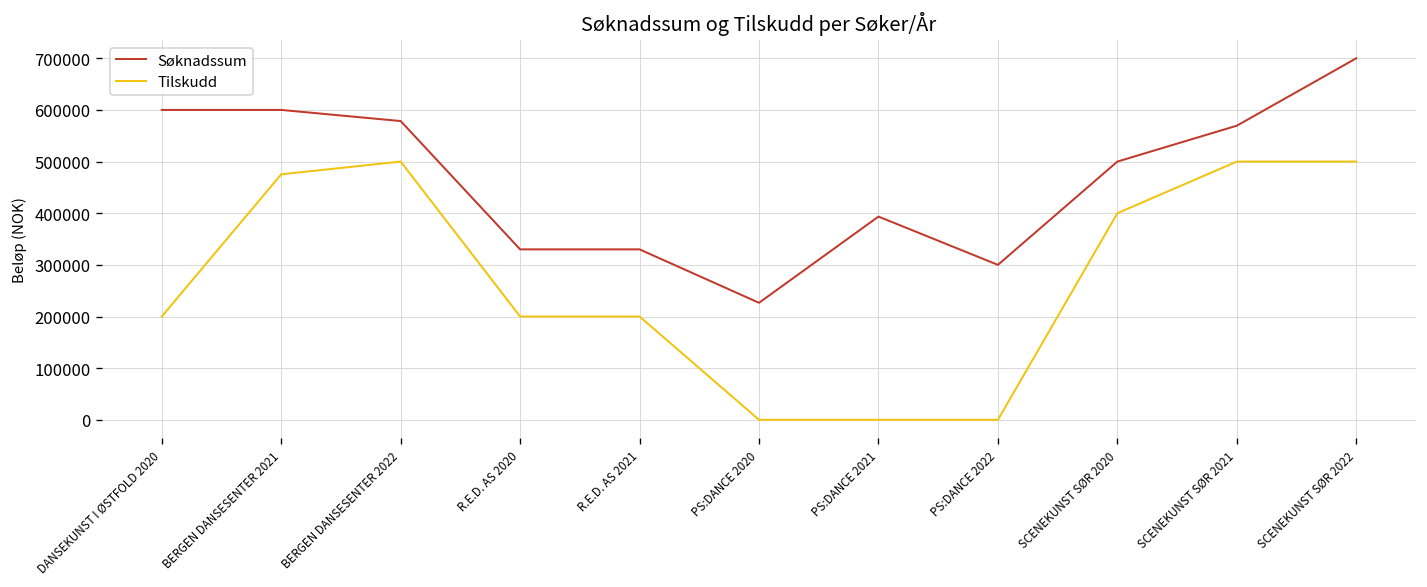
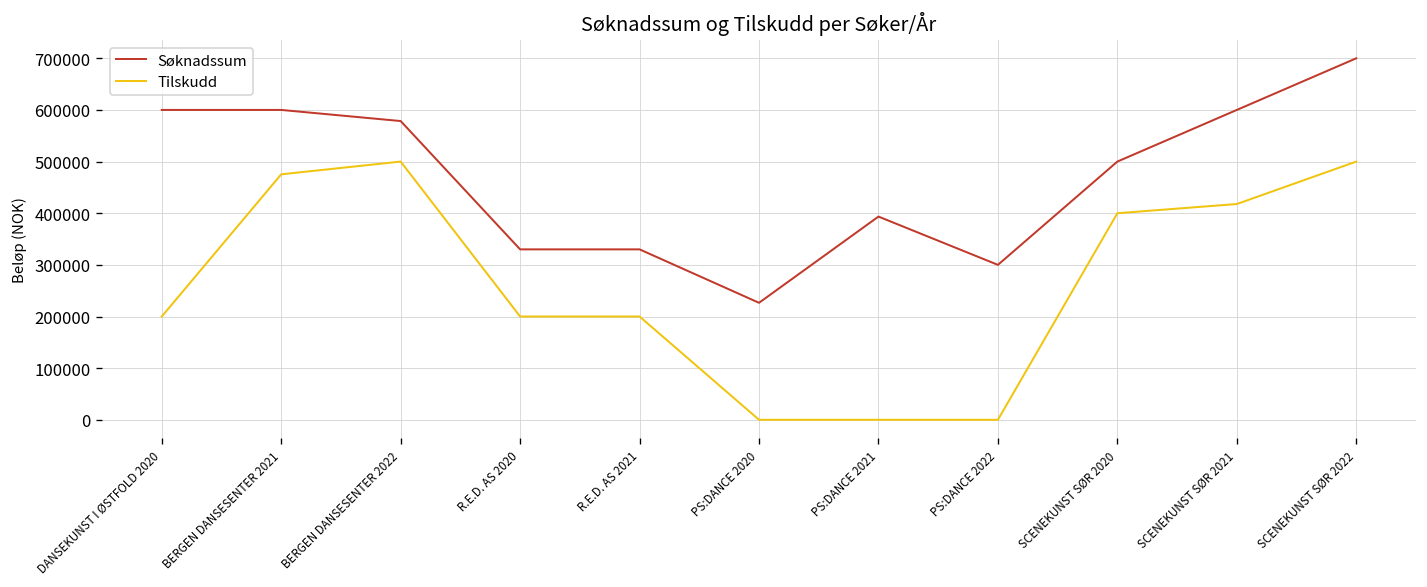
Søknadssum, SCENEKUNST SØR 2021: 570000 -> 600000
Tilskudd, SCENEKUNST SØR 2021: 500000 -> 420000
